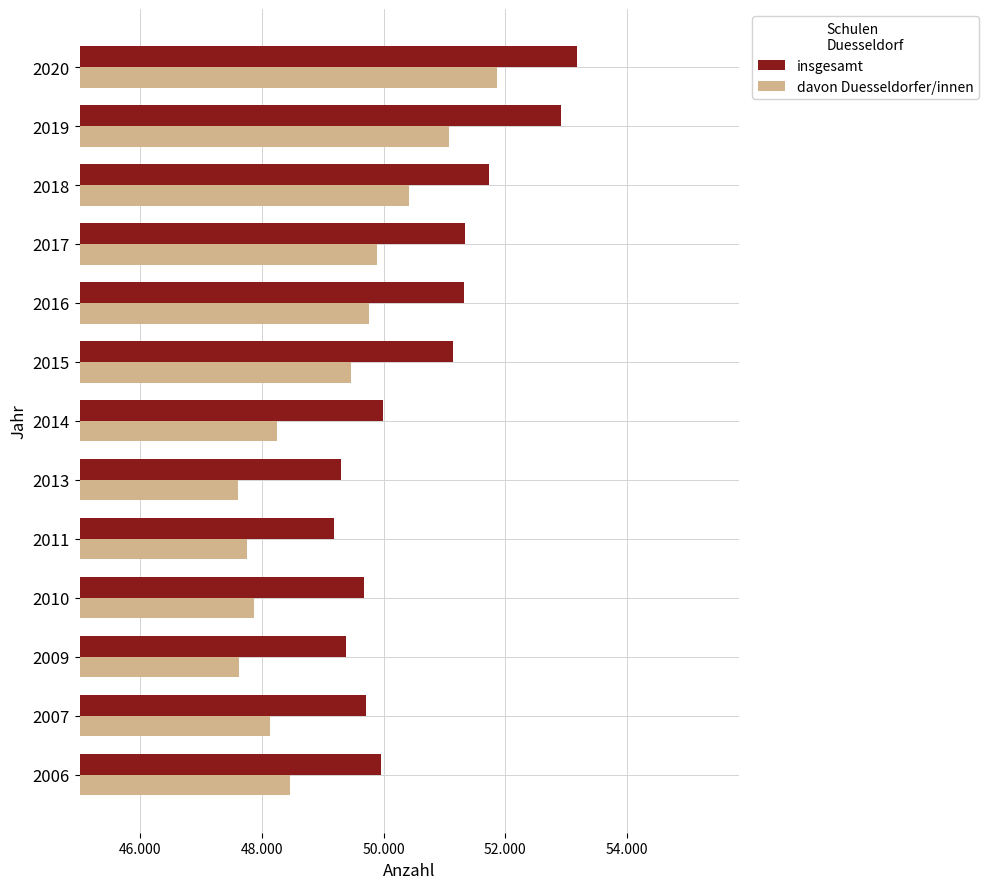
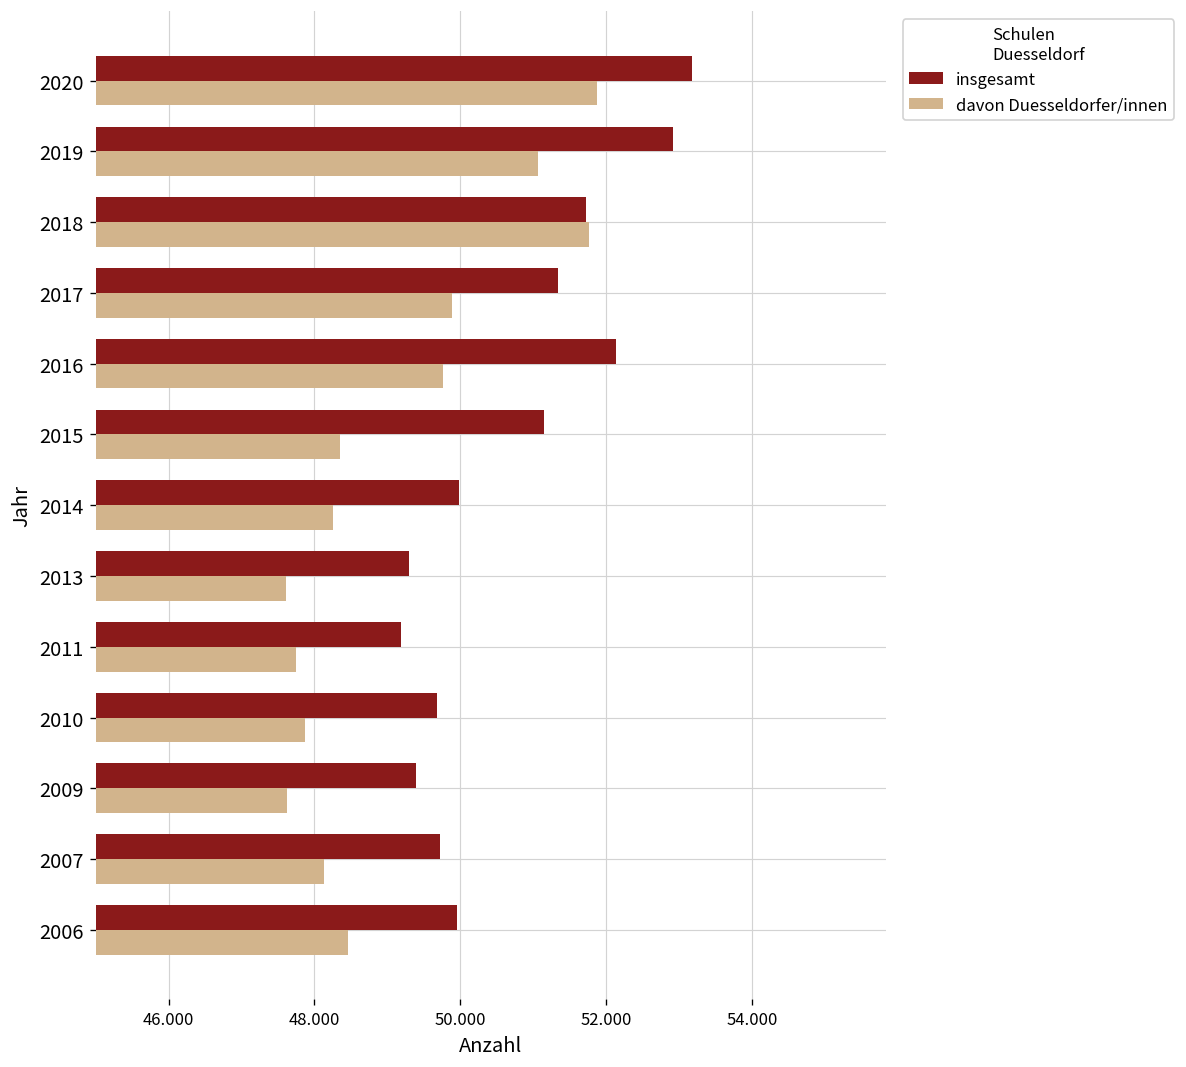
davon Duesseldorfer/innen, 2018: 50.4 -> 51.8
insgesamt, 2016: 51.3 -> 52.1
davon Duesseldorfer/innen, 2015: 49.5 -> 48.4
